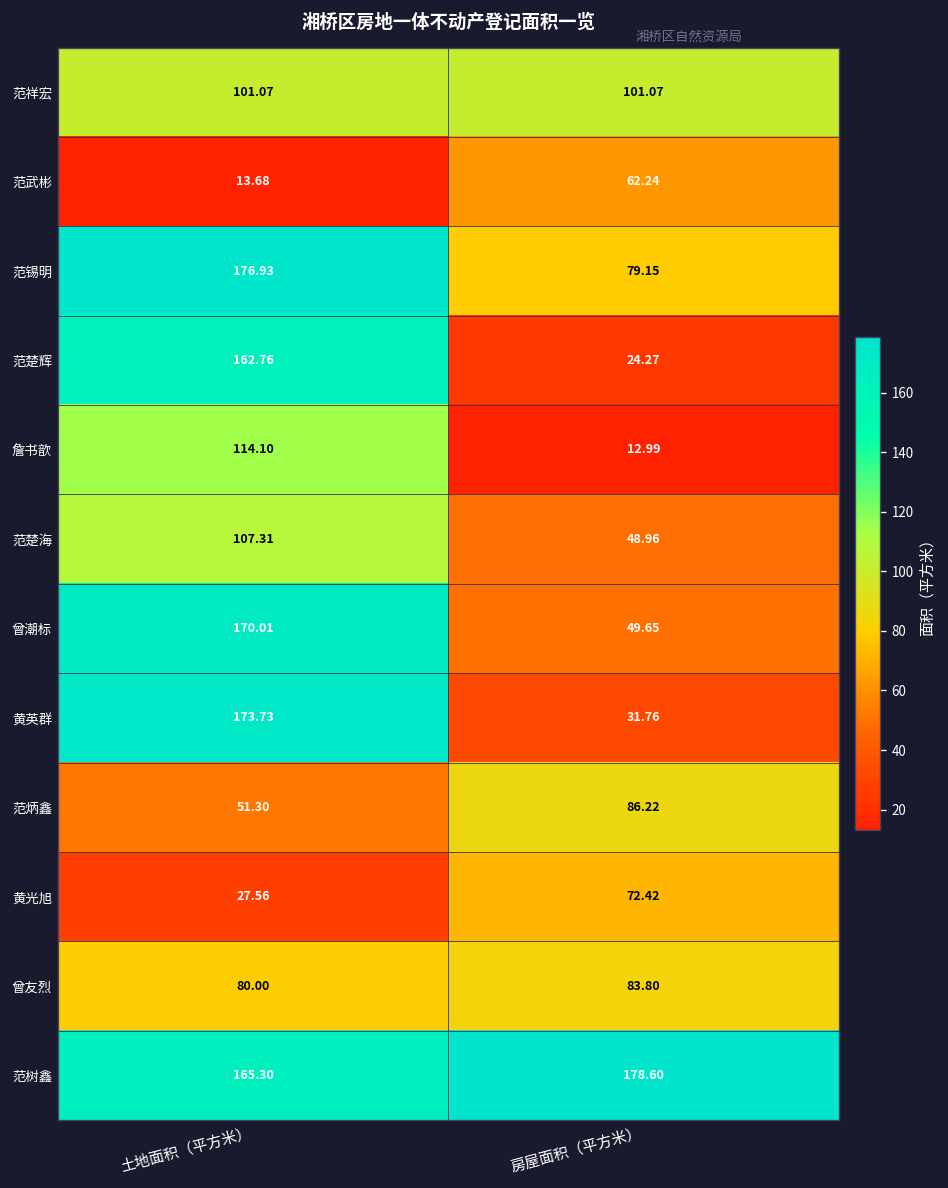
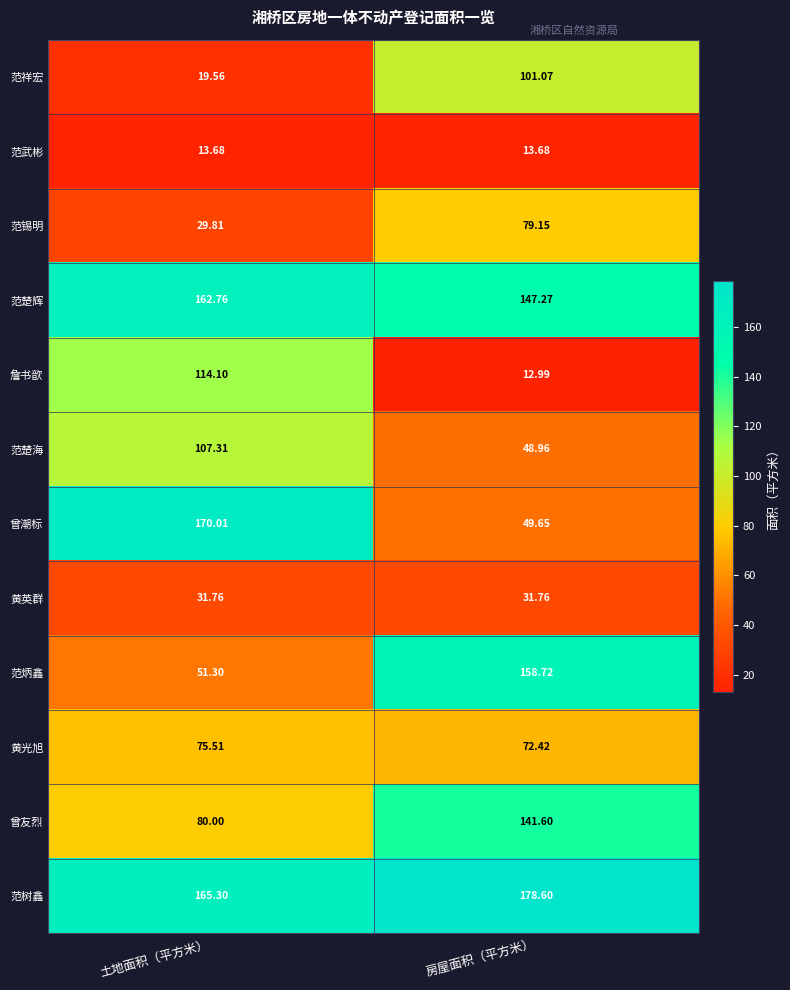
范祥宏, 土地面积（平方米）: 101.07 -> 19.56
范武彬, 房屋面积（平方米）: 62.24 -> 13.68
范锡明, 土地面积（平方米）: 176.93 -> 29.81
范楚辉, 房屋面积（平方米）: 24.27 -> 147.27
黄英群, 土地面积（平方米）: 173.73 -> 31.76
范炳鑫, 房屋面积（平方米）: 86.22 -> 158.72
黄光旭, 土地面积（平方米）: 27.56 -> 75.51
曾友烈, 房屋面积（平方米）: 83.80 -> 141.60
